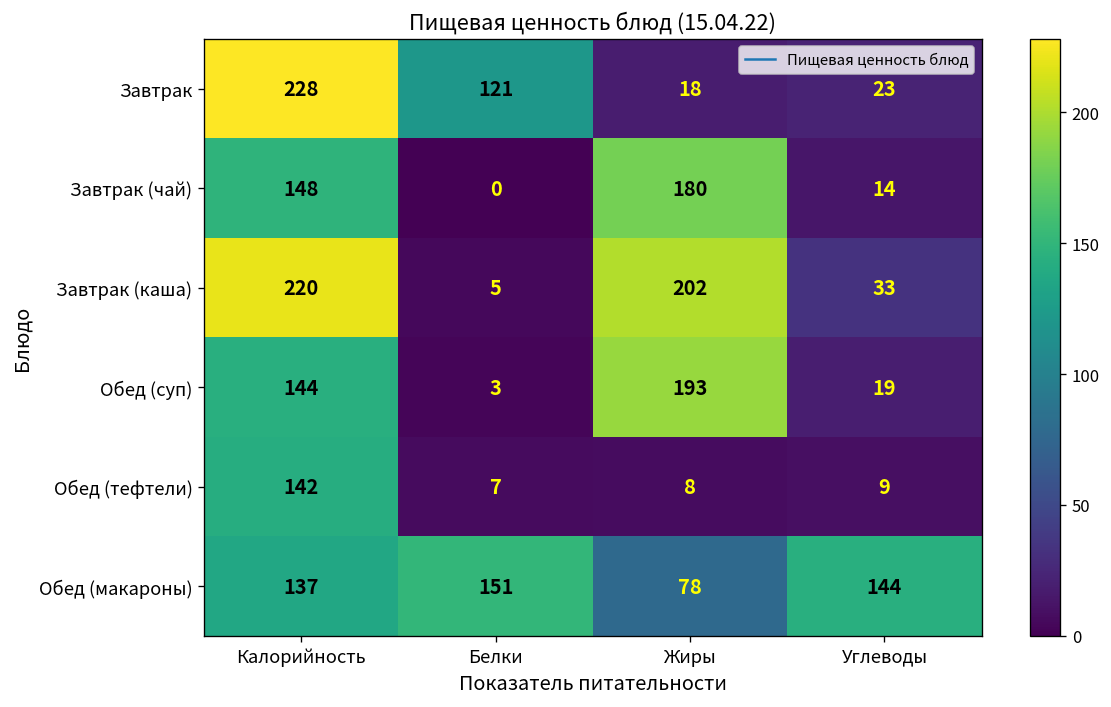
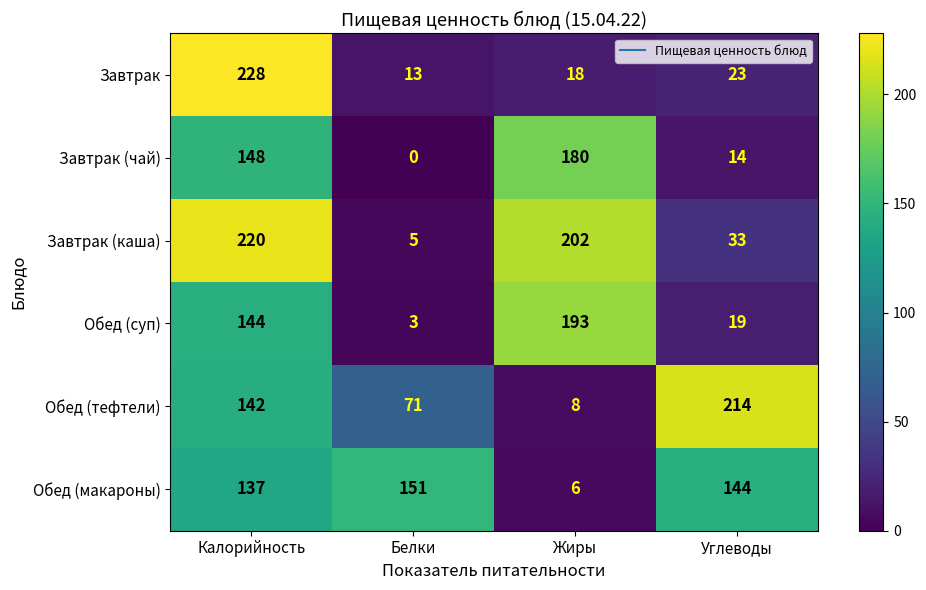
Завтрак, Белки: 121 -> 13
Обед (тефтели), Белки: 7 -> 71
Обед (тефтели), Углеводы: 9 -> 214
Обед (макароны), Жиры: 78 -> 6
